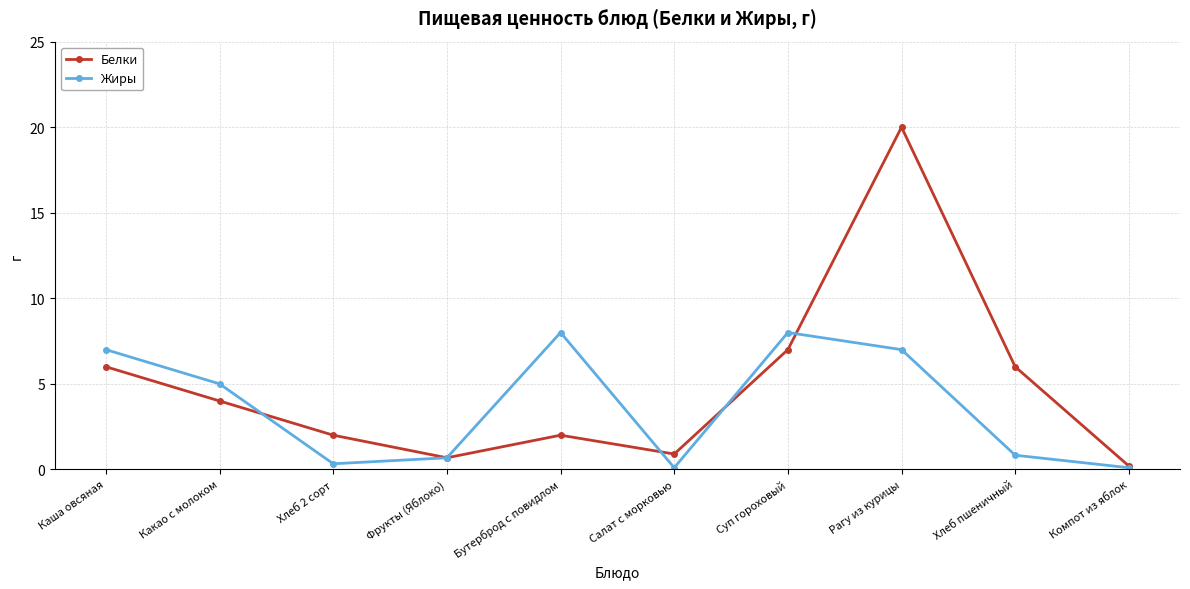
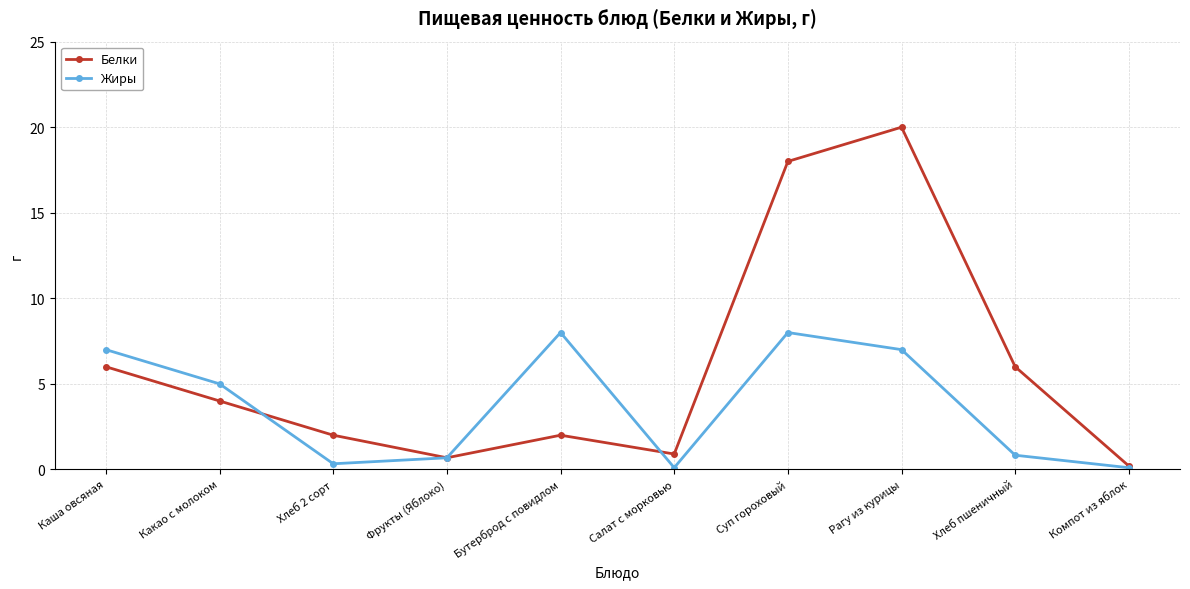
Белки, Суп гороховый: 7 -> 18
